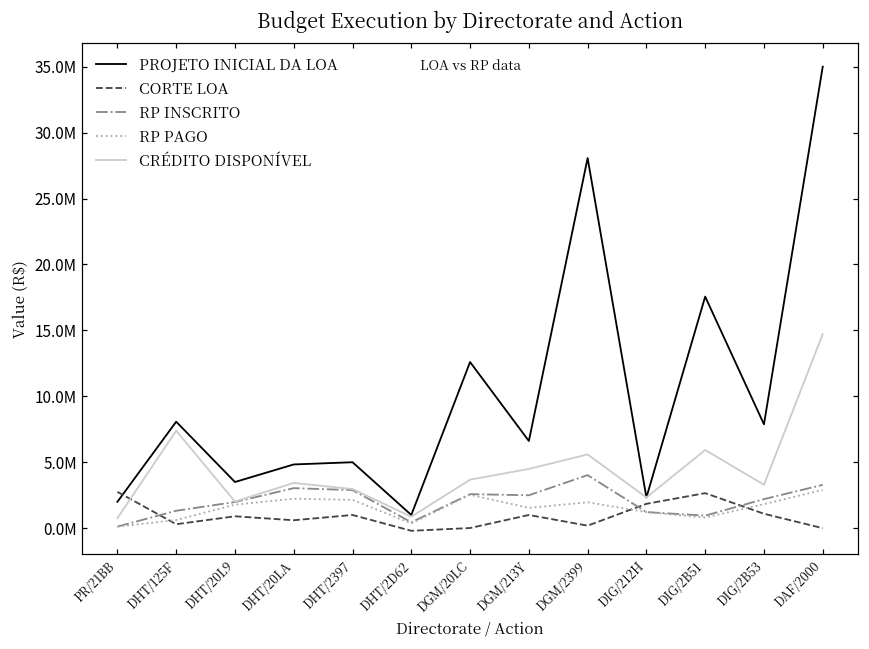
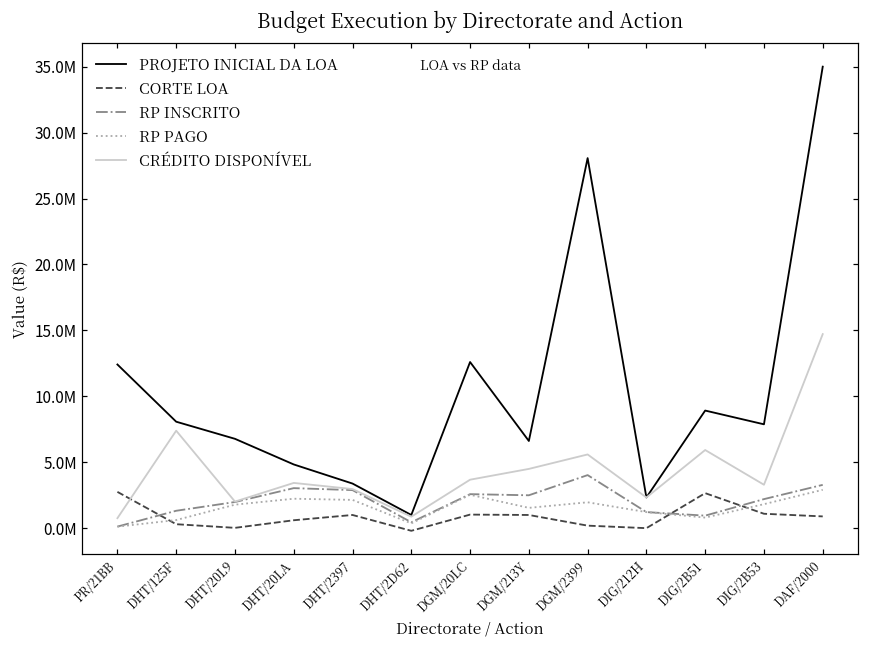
PROJETO INICIAL DA LOA, PR/21BB: 2000000 -> 12400000
PROJETO INICIAL DA LOA, DHT/20L9: 3500000 -> 6800000
CORTE LOA, DHT/20L9: 900000 -> 0
PROJETO INICIAL DA LOA, DHT/2397: 5000000 -> 3400000
CORTE LOA, DGM/20LC: 0 -> 1000000
CORTE LOA, DIG/212H: 1800000 -> 0
PROJETO INICIAL DA LOA, DIG/2B51: 17600000 -> 8900000
CORTE LOA, DAF/2000: 0 -> 900000
